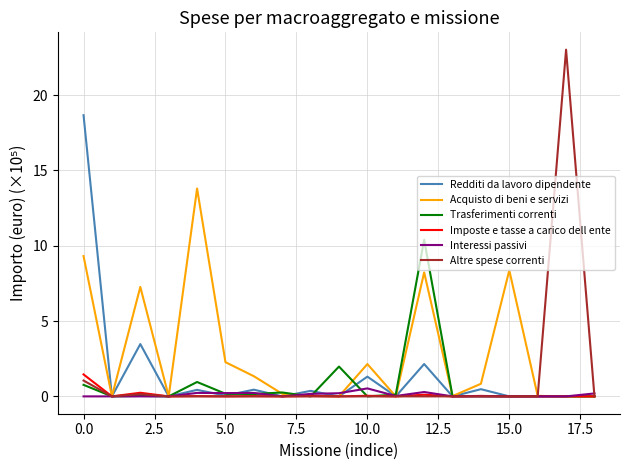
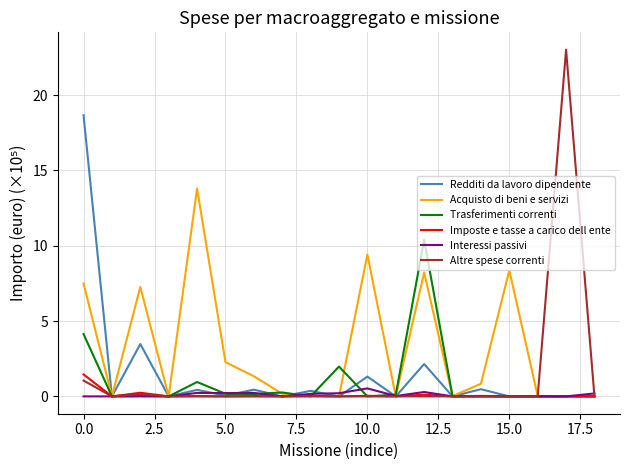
Acquisto di beni e servizi, 0.0: 9.3 -> 7.5
Trasferimenti correnti, 0.0: 0.8 -> 4.1
Acquisto di beni e servizi, 10.0: 2.1 -> 9.4
